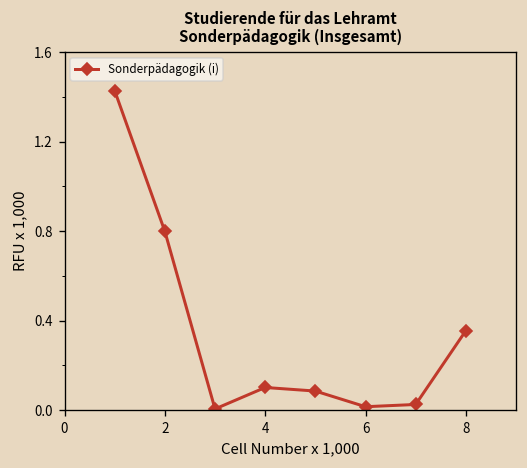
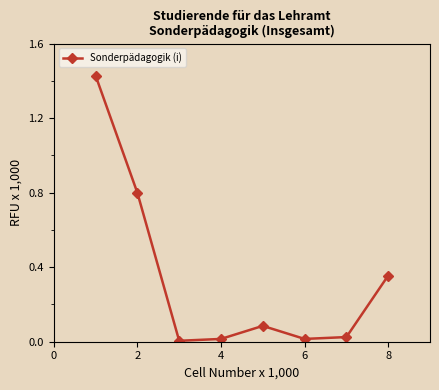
4: 0.10 -> 0.02
